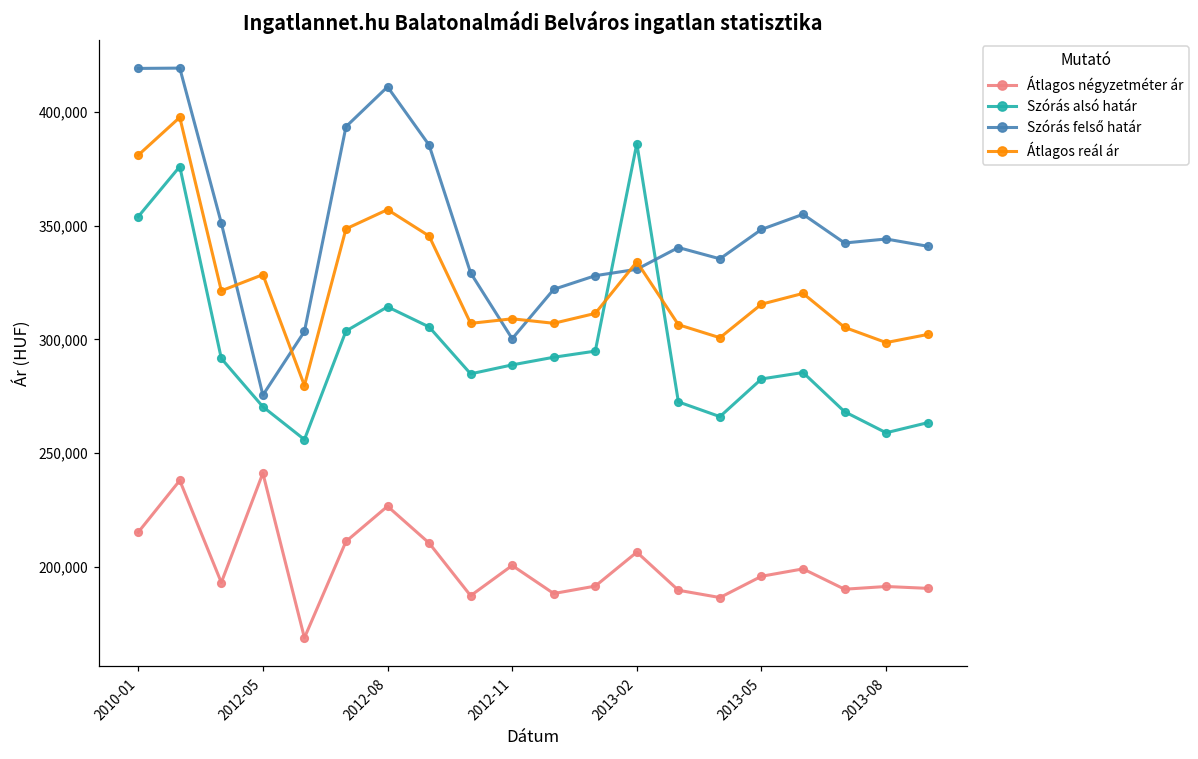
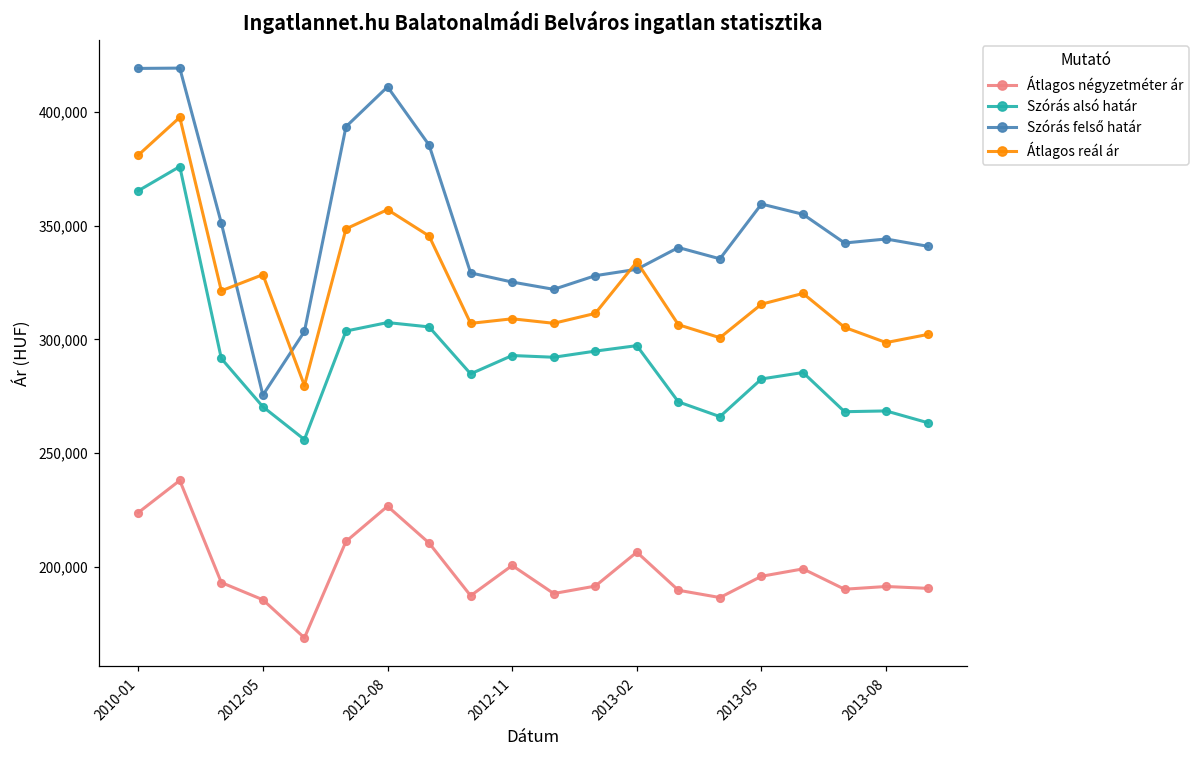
Átlagos négyzetméter ár, 2010-01: 215,000 -> 224,000
Szórás alsó határ, 2010-01: 354,000 -> 365,000
Átlagos négyzetméter ár, 2012-05: 241,000 -> 186,000
Szórás alsó határ, 2012-08: 314,000 -> 307,000
Szórás alsó határ, 2012-11: 289,000 -> 293,000
Szórás felső határ, 2012-11: 300,000 -> 325,000
Szórás alsó határ, 2013-02: 386,000 -> 297,000
Szórás felső határ, 2013-05: 348,000 -> 359,000
Szórás alsó határ, 2013-08: 259,000 -> 269,000
